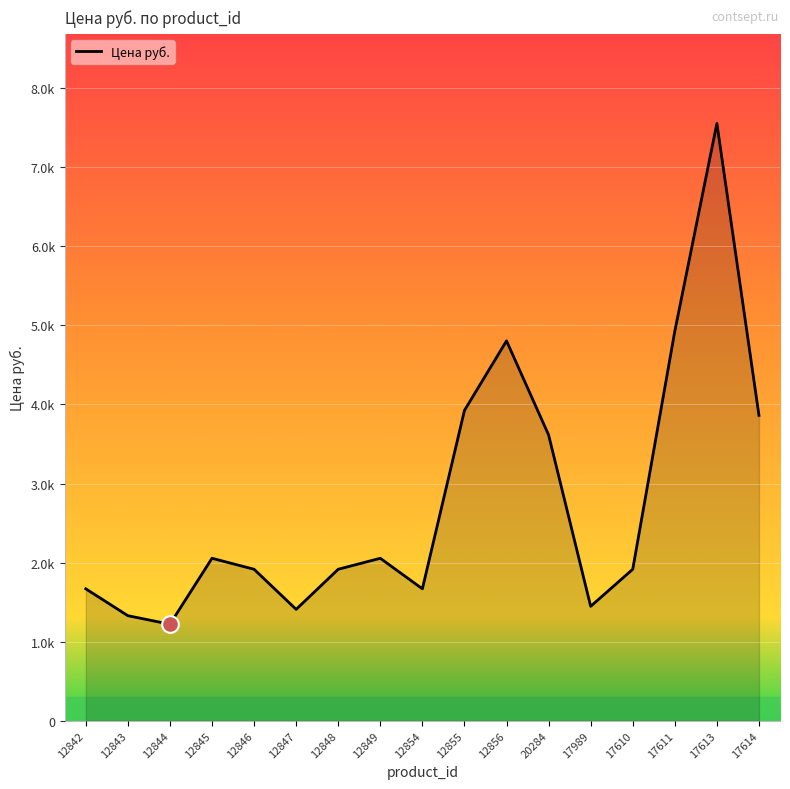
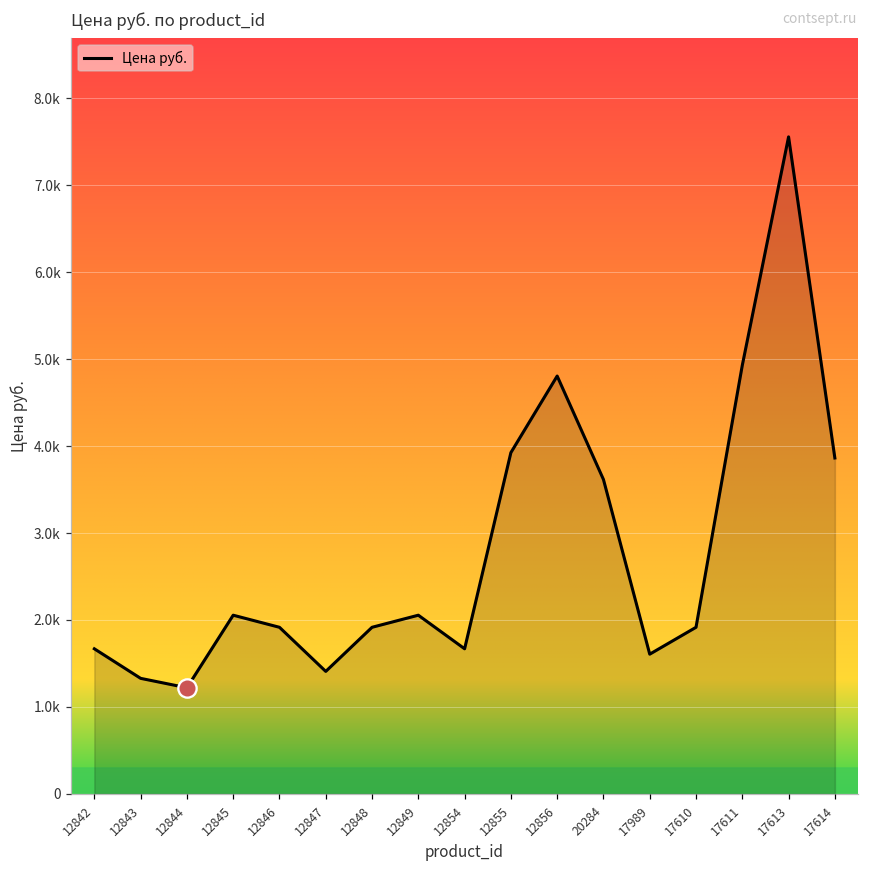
Цена руб., 17989: 1400 -> 1600
